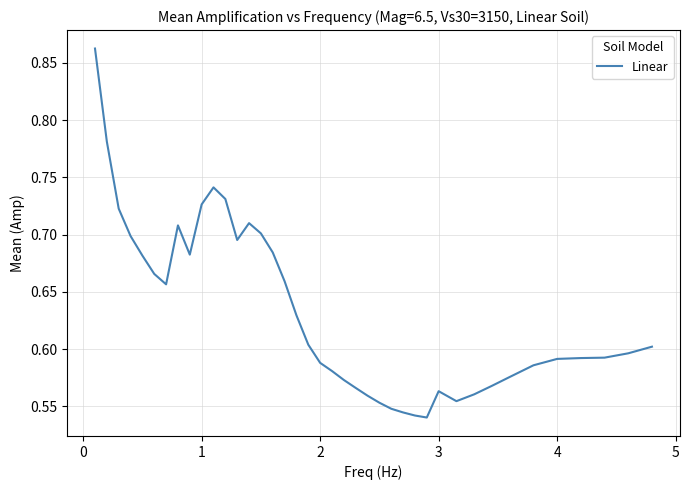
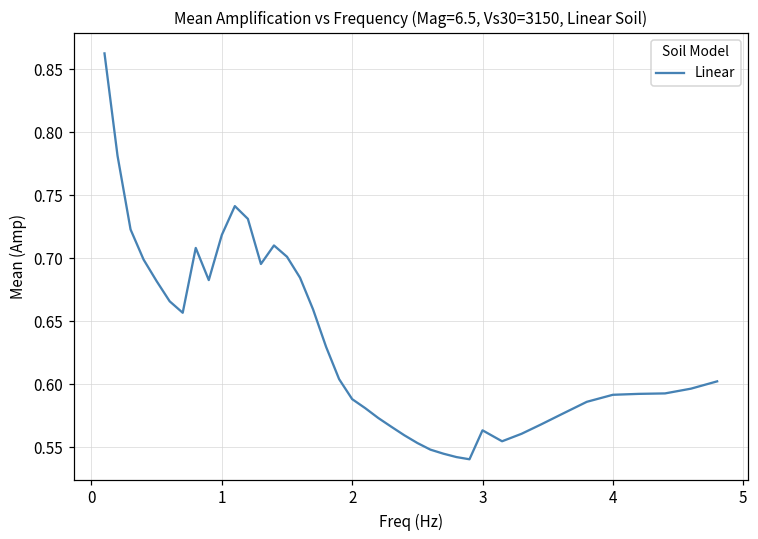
1: 0.726 -> 0.718
